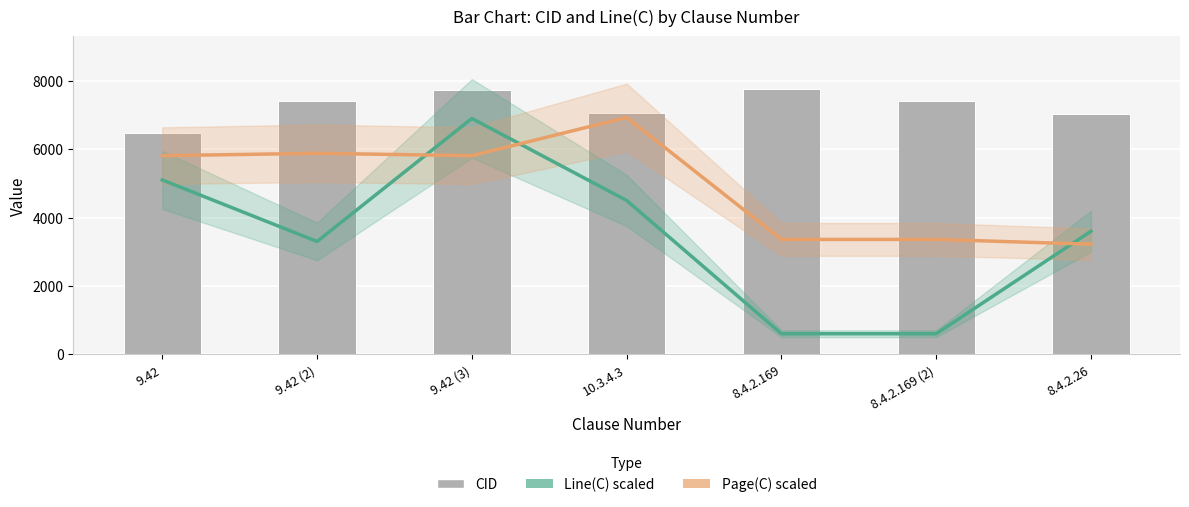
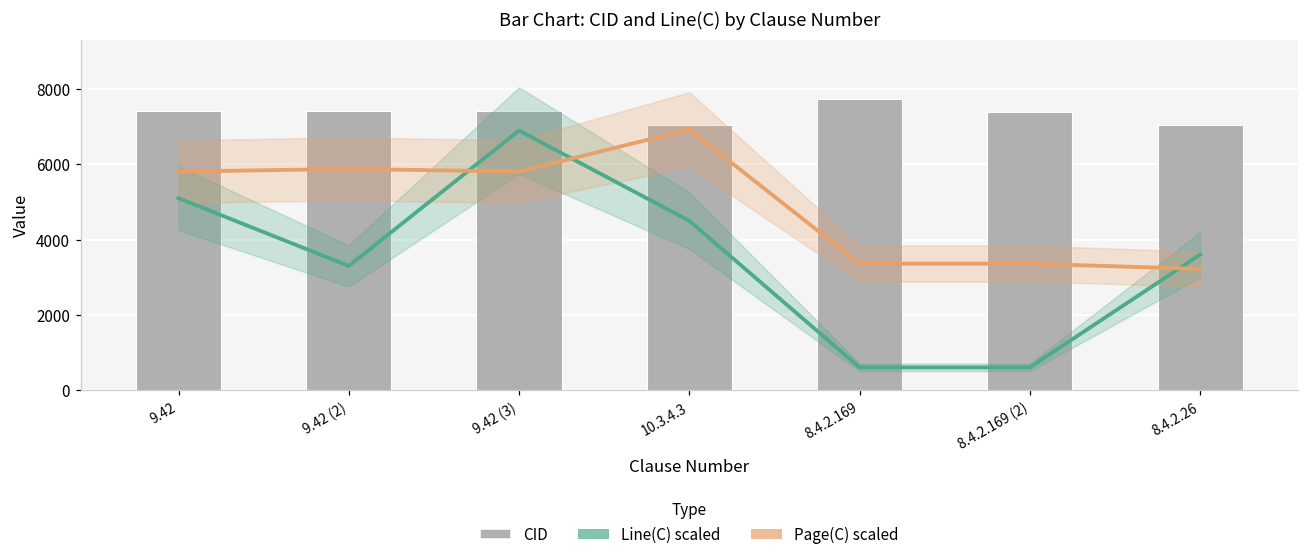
CID, 9.42: 6500 -> 7400
CID, 9.42 (3): 7700 -> 7400
